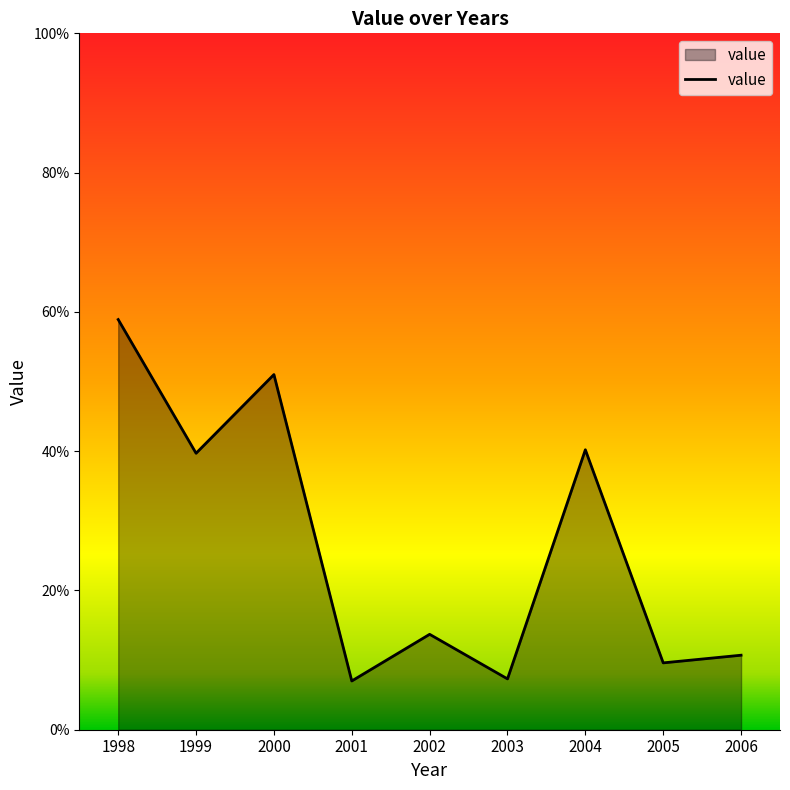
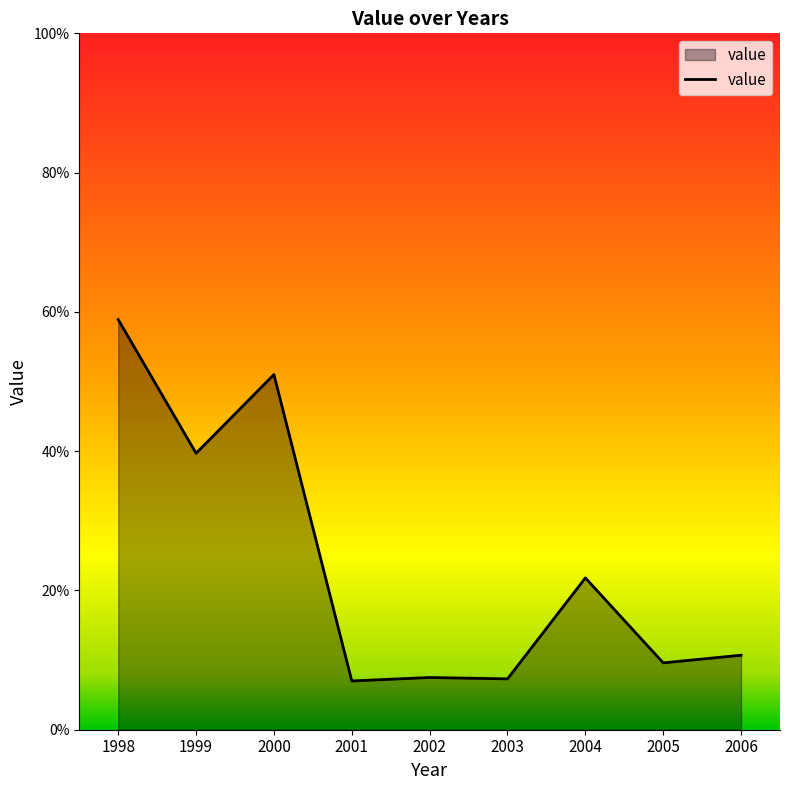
2002: 14% -> 8%
2004: 40% -> 22%
